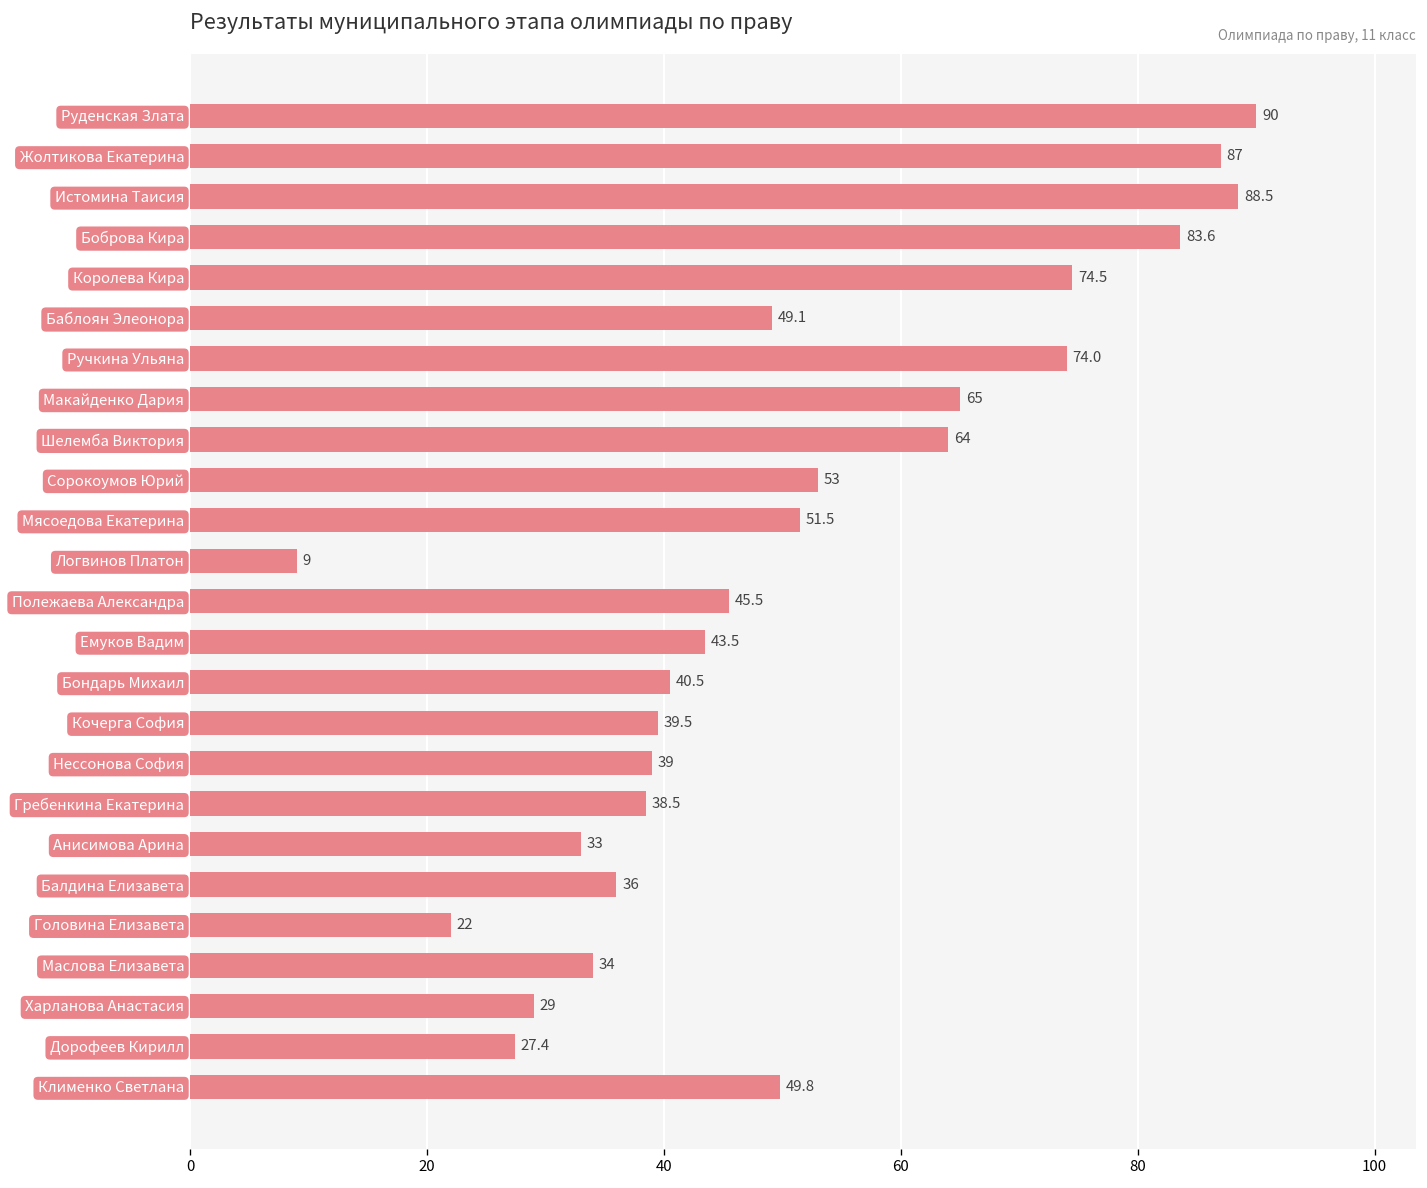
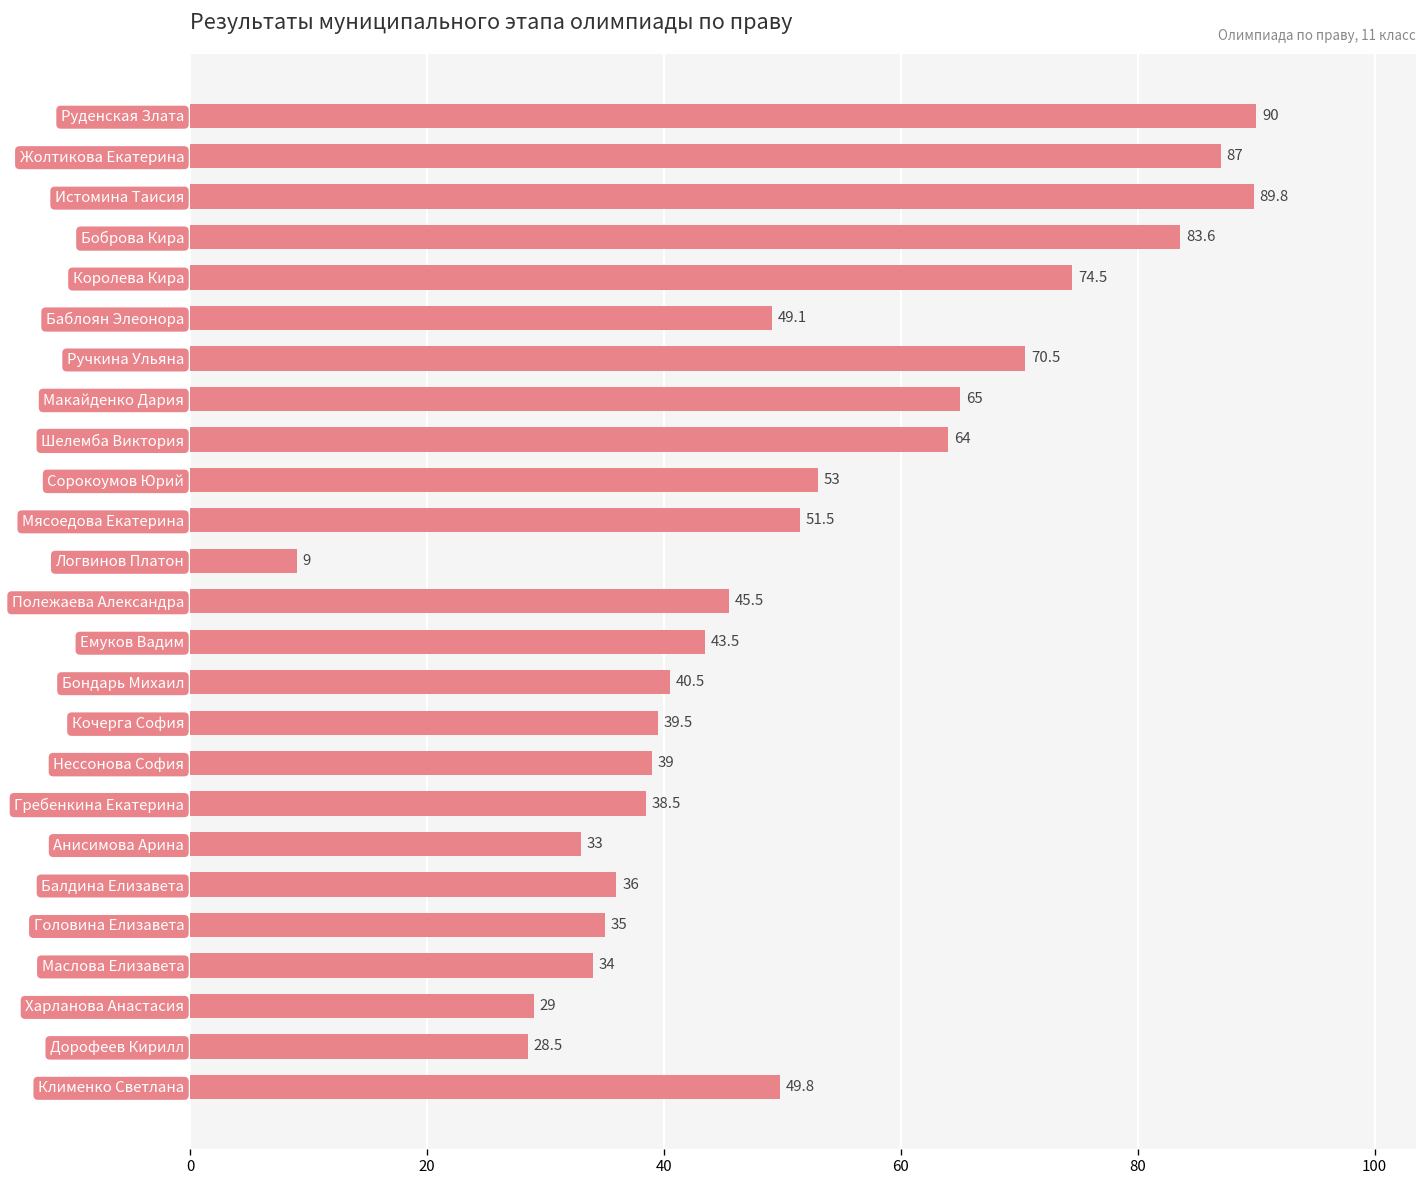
Истомина Таисия: 88.5 -> 89.8
Ручкина Ульяна: 74.0 -> 70.5
Головина Елизавета: 22 -> 35
Дорофеев Кирилл: 27.4 -> 28.5
